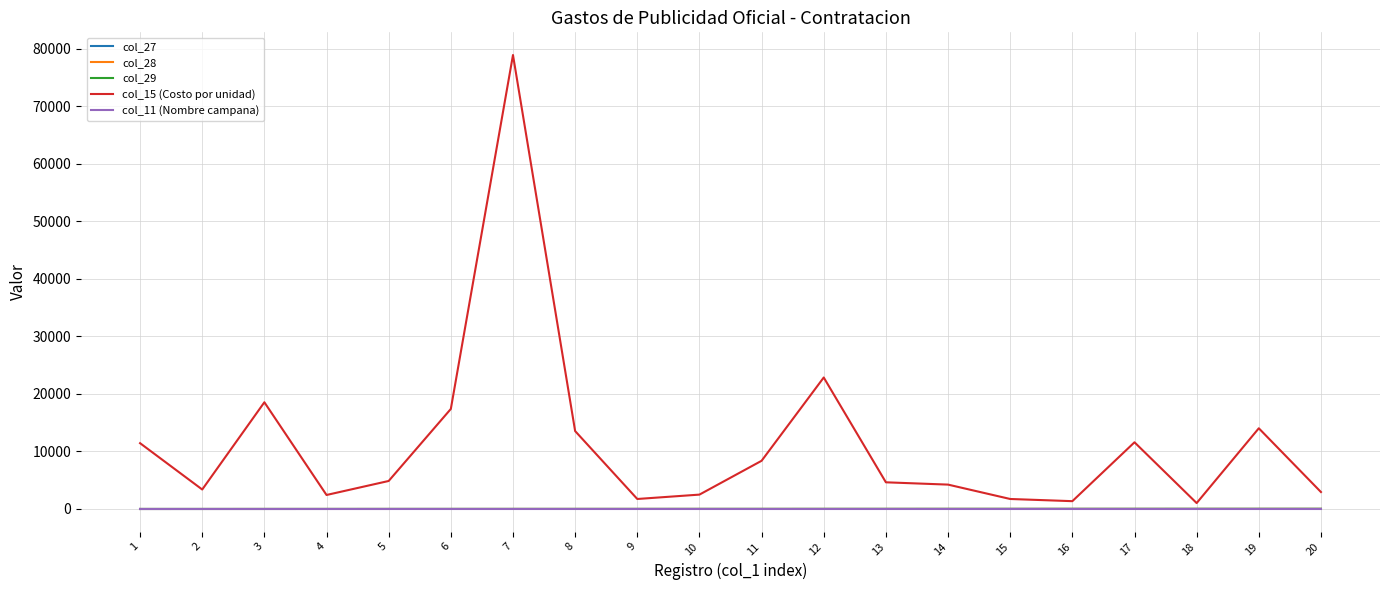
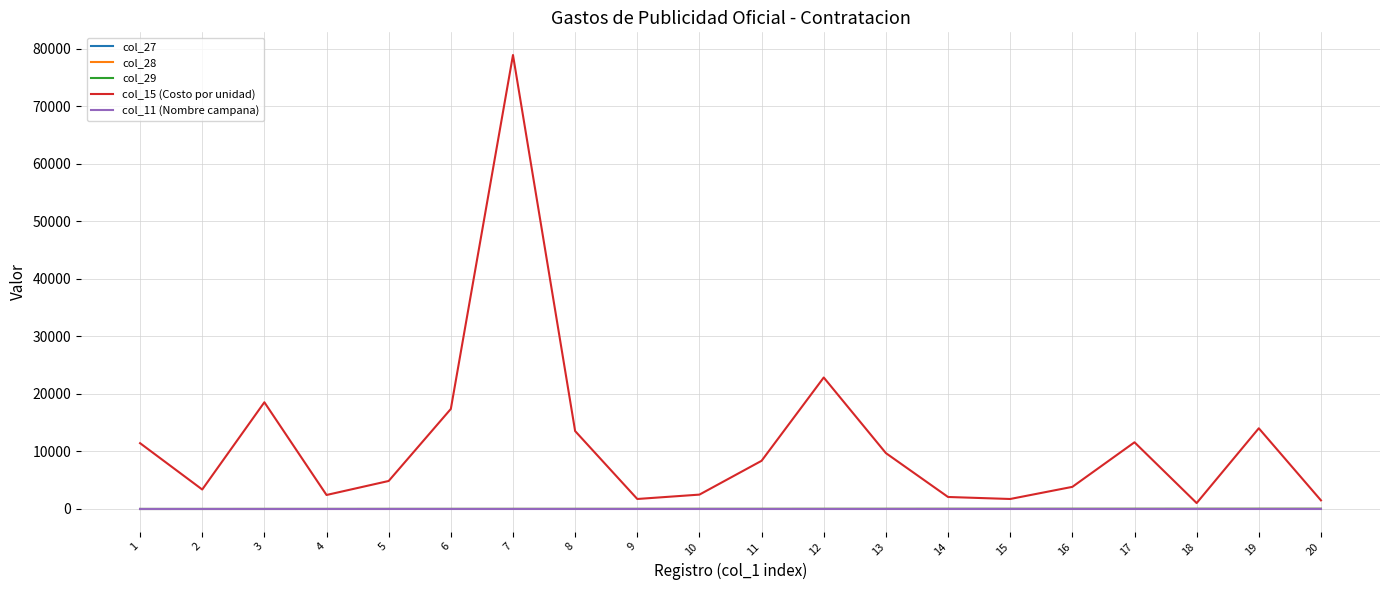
col_15 (Costo por unidad), 13: 5000 -> 10000
col_15 (Costo por unidad), 14: 4000 -> 2000
col_15 (Costo por unidad), 16: 1000 -> 4000
col_15 (Costo por unidad), 20: 3000 -> 2000
